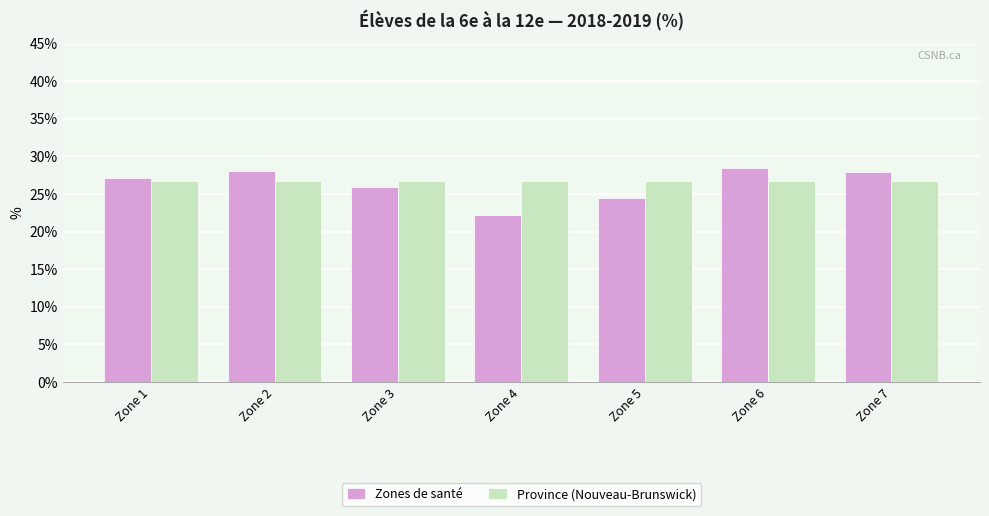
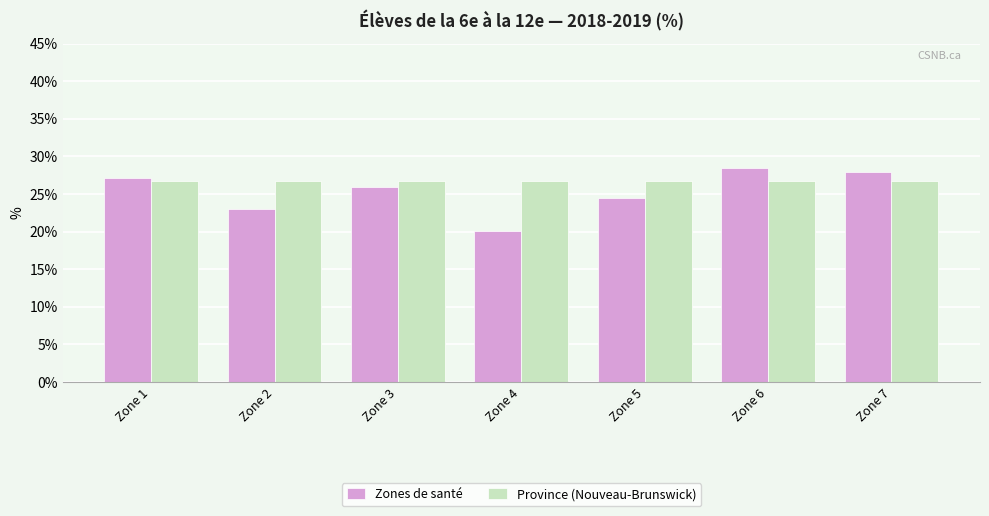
Zones de santé, Zone 2: 28% -> 23%
Zones de santé, Zone 4: 22% -> 20%
